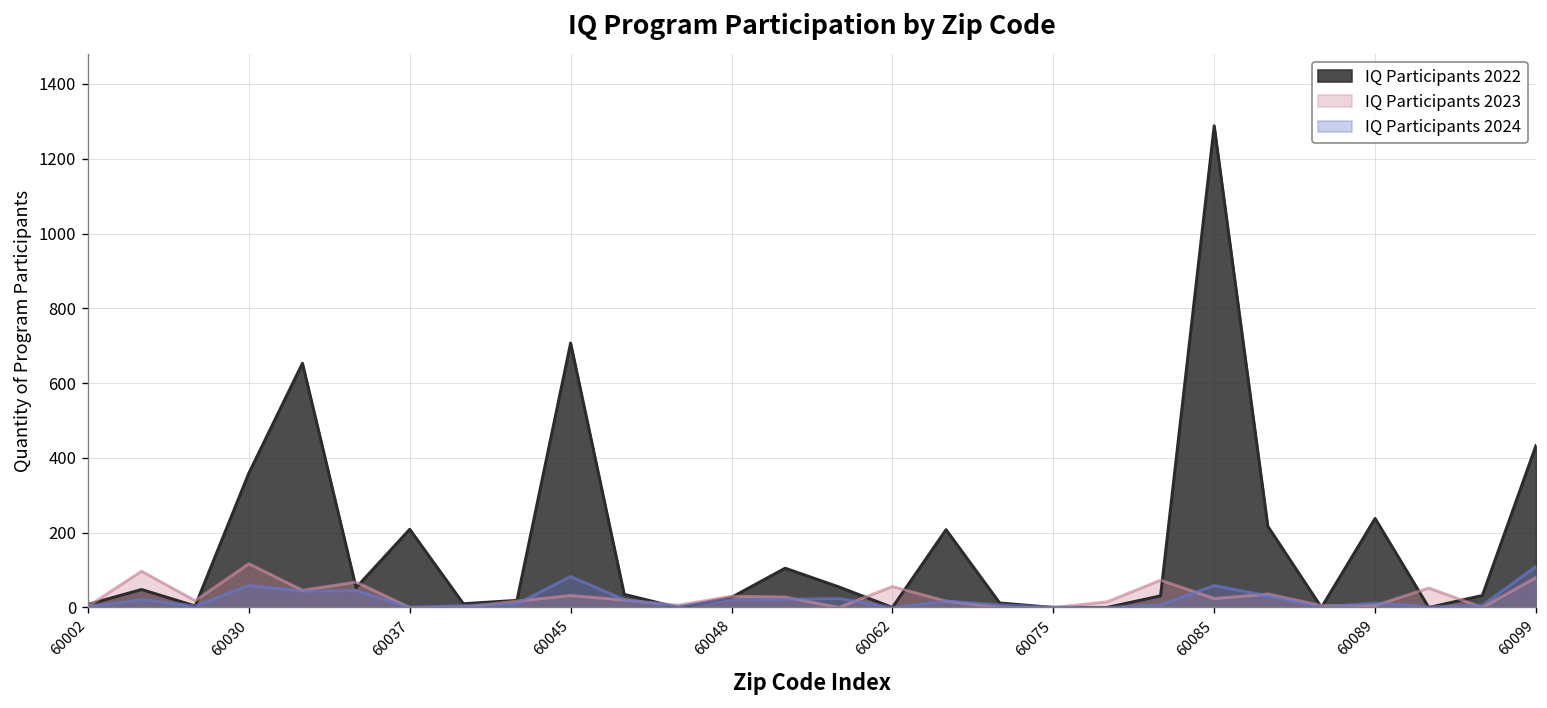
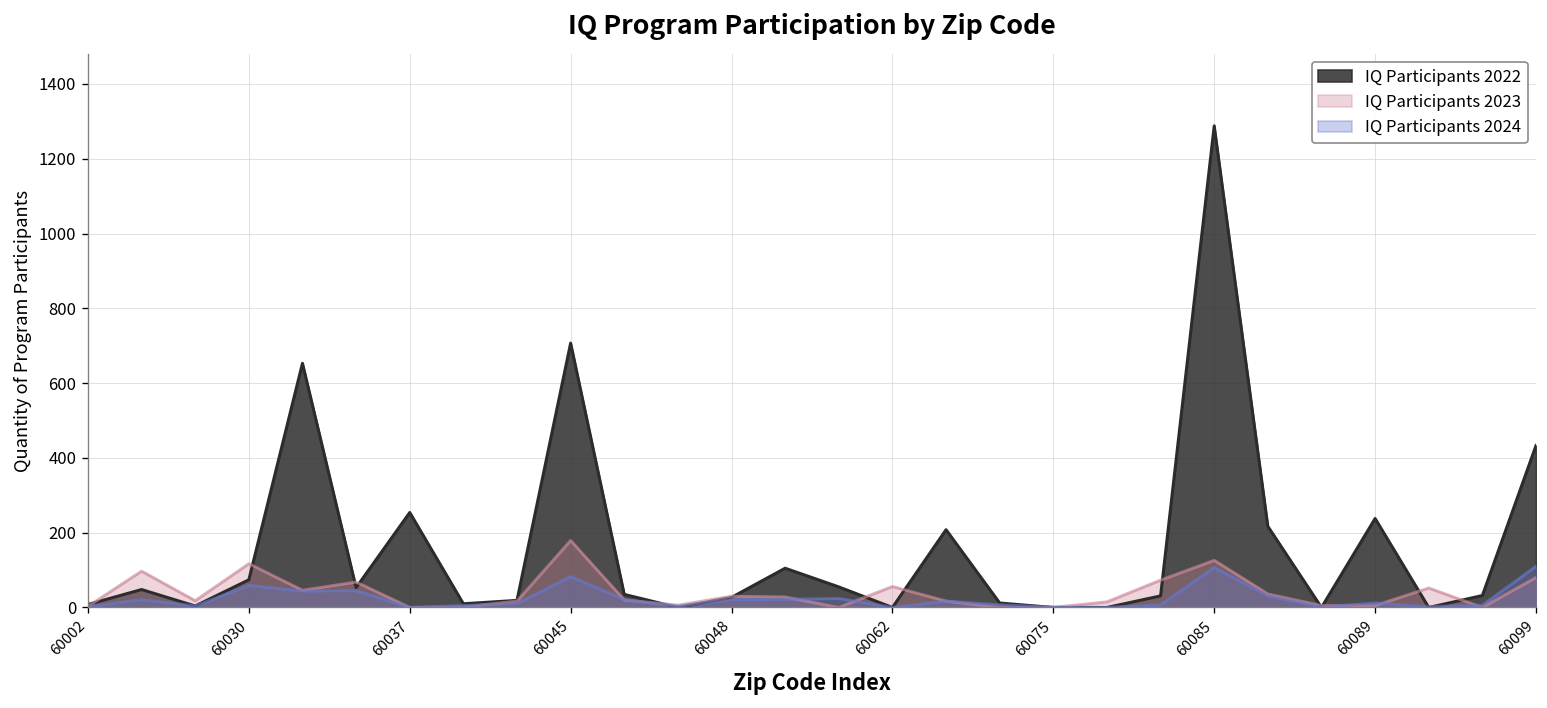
IQ Participants 2022, 60030: 360 -> 70
IQ Participants 2022, 60037: 210 -> 250
IQ Participants 2023, 60045: 30 -> 180
IQ Participants 2023, 60085: 20 -> 130
IQ Participants 2024, 60085: 60 -> 110
